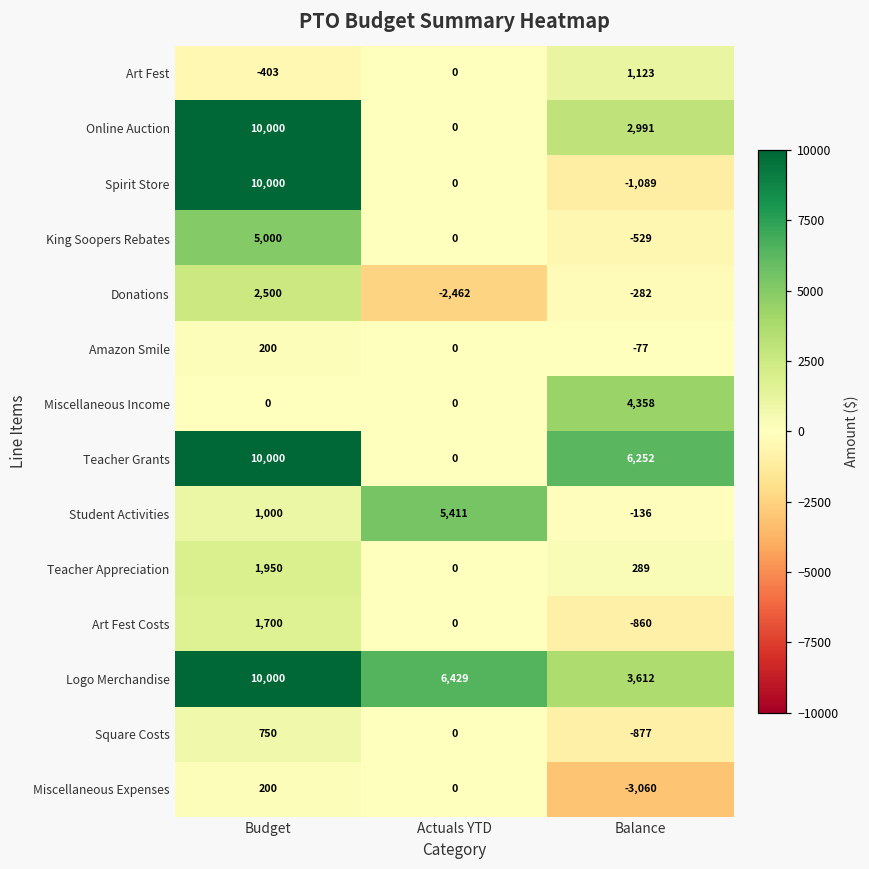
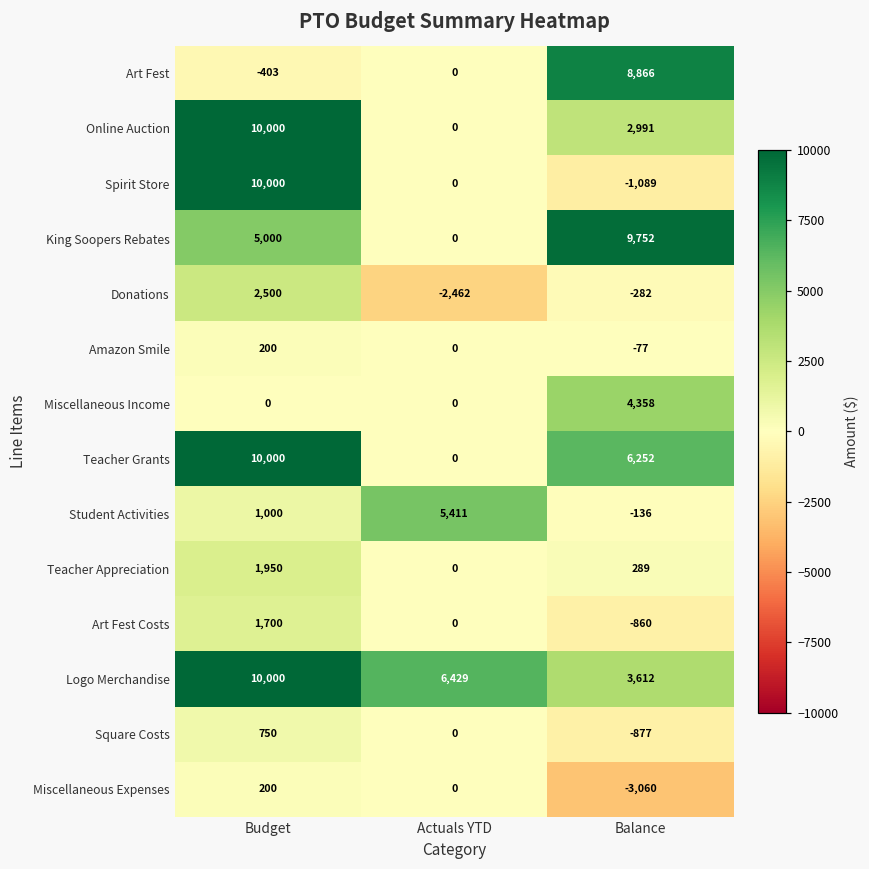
Art Fest, Balance: 1,123 -> 8,866
King Soopers Rebates, Balance: -529 -> 9,752
